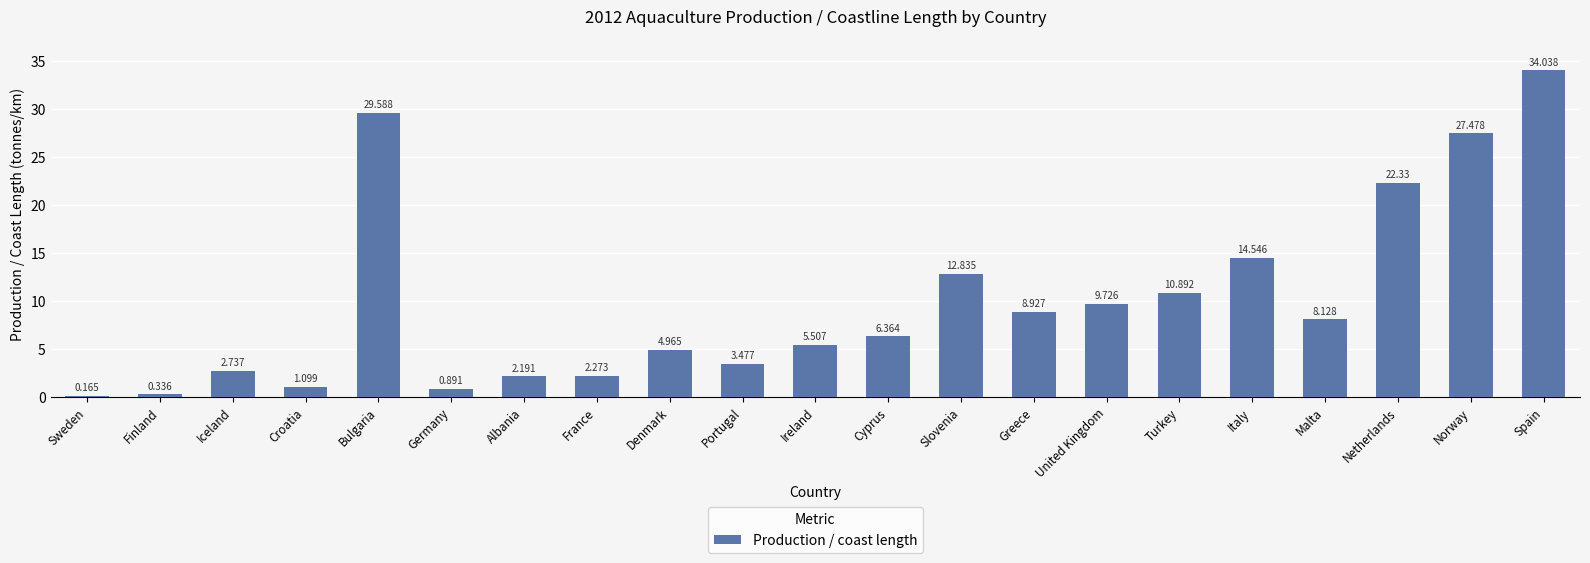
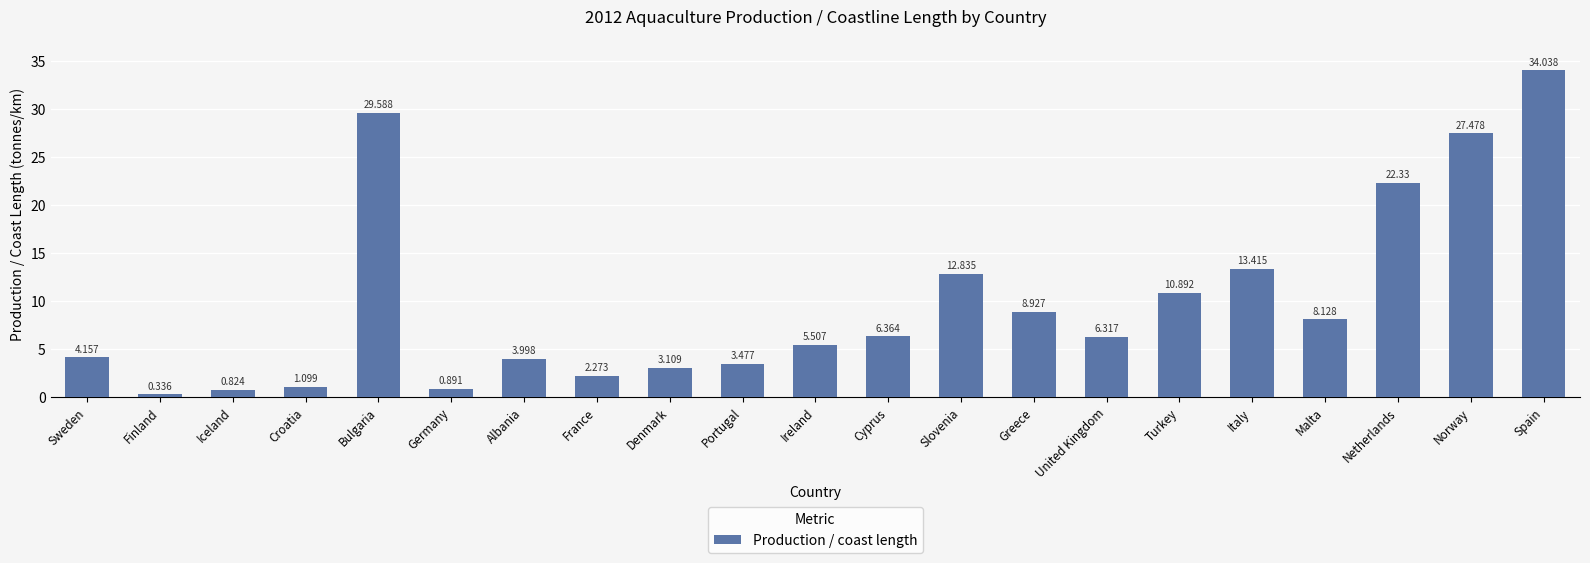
Sweden: 0.165 -> 4.157
Iceland: 2.737 -> 0.824
Albania: 2.191 -> 3.998
Denmark: 4.965 -> 3.109
United Kingdom: 9.726 -> 6.317
Italy: 14.546 -> 13.415
